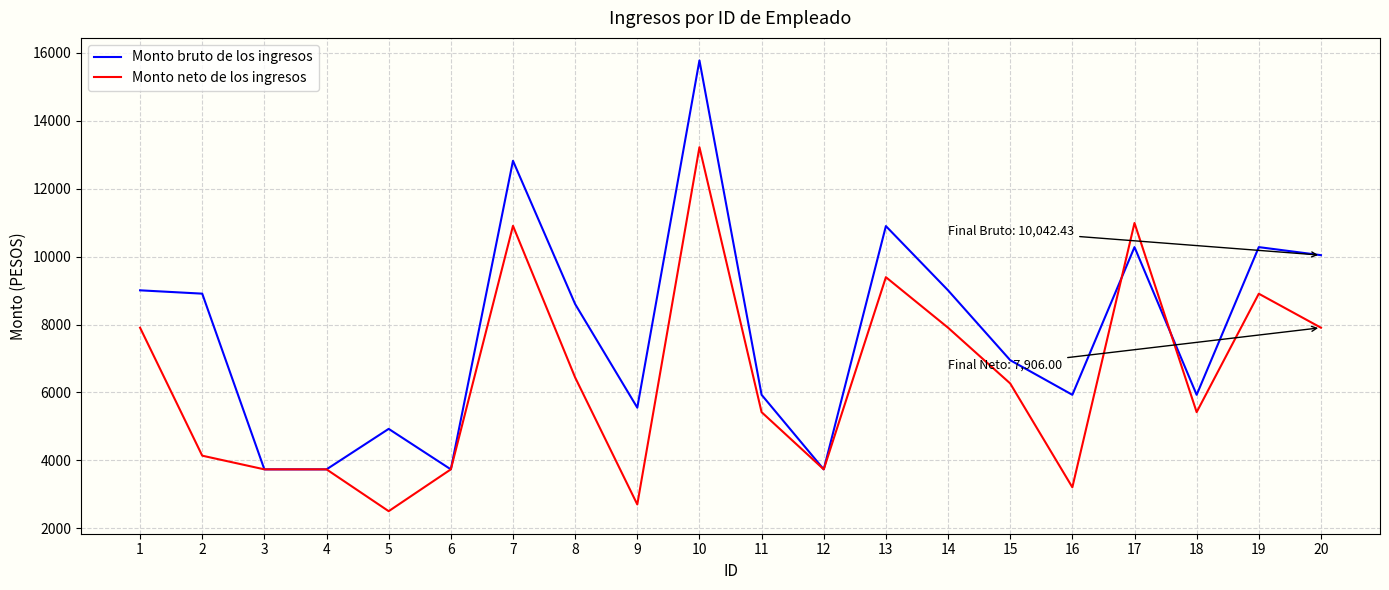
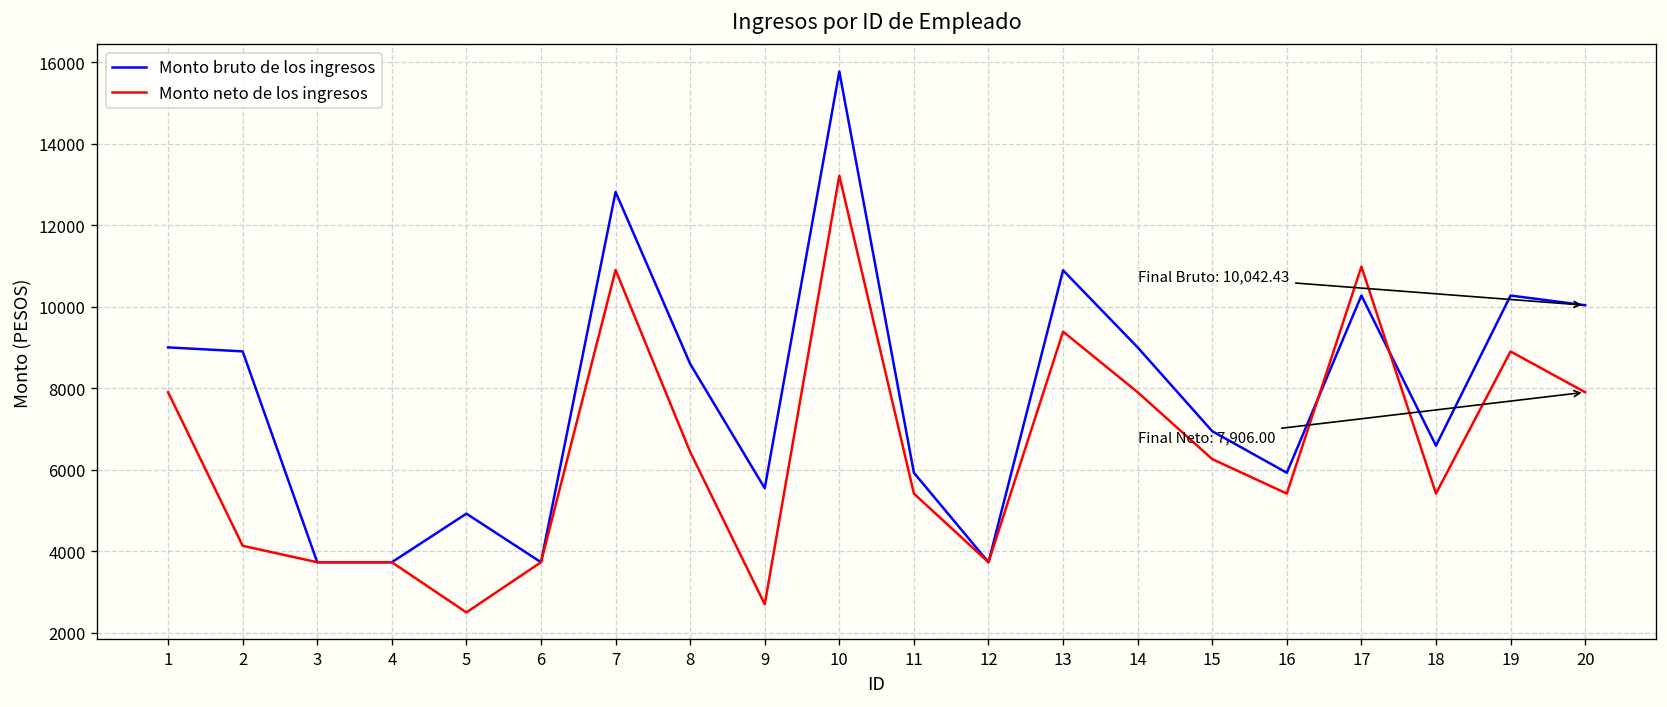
Monto neto de los ingresos, 16: 3200 -> 5400
Monto bruto de los ingresos, 18: 5900 -> 6600
